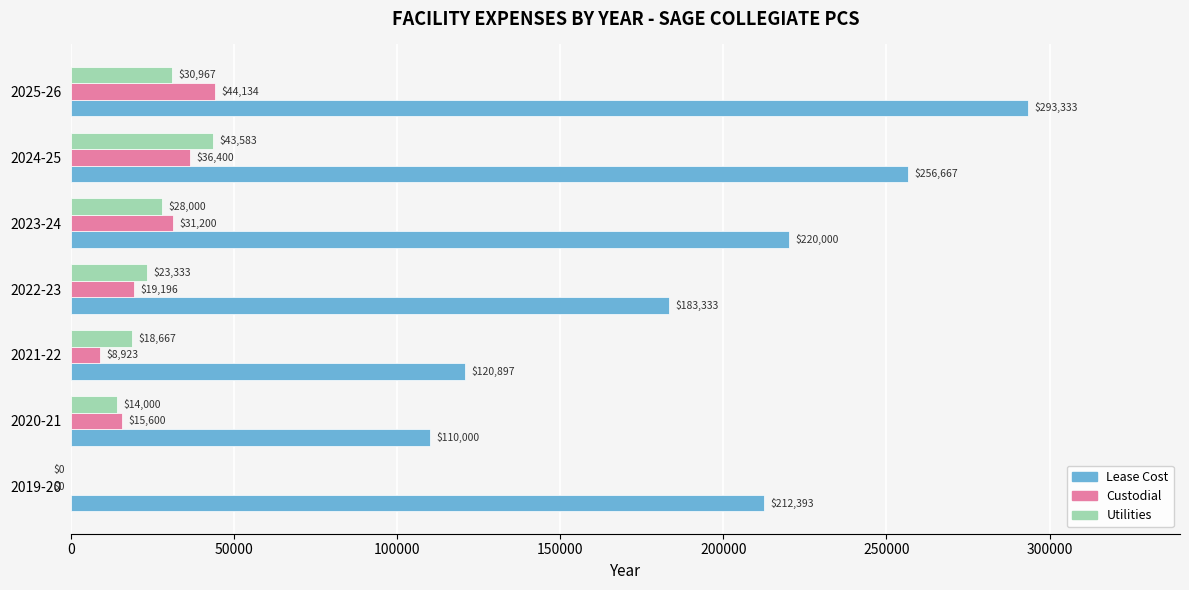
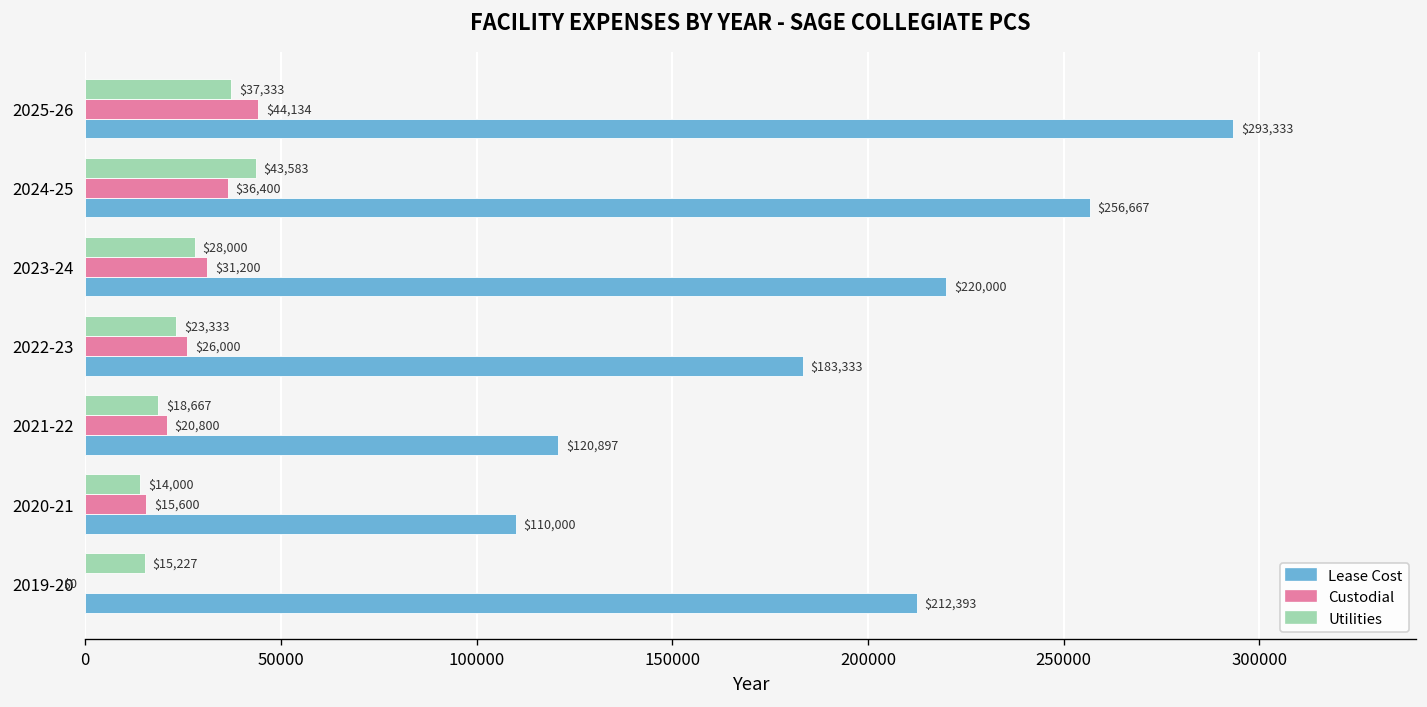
Utilities, 2025-26: $30,967 -> $37,333
Custodial, 2022-23: $19,196 -> $26,000
Custodial, 2021-22: $8,923 -> $20,800
Utilities, 2019-20: $0 -> $15,227
